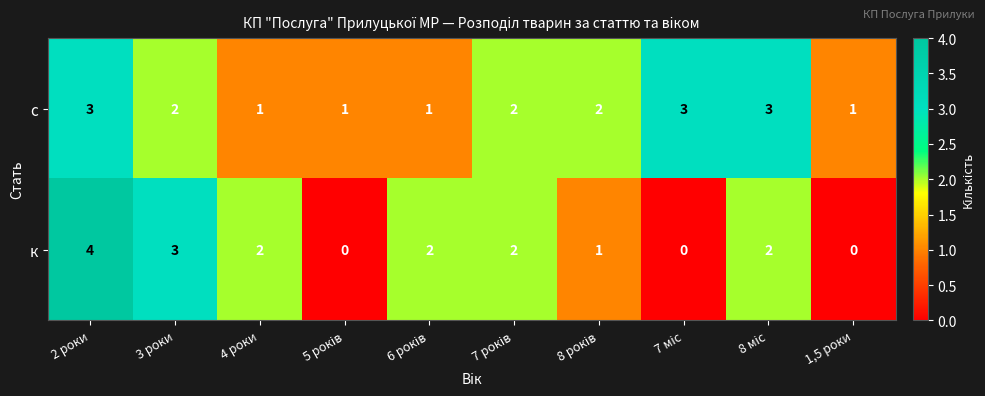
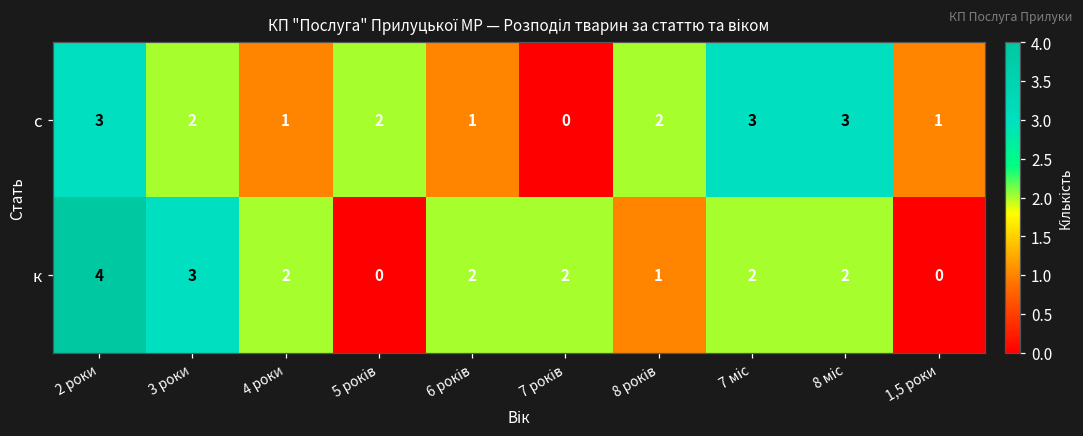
с, 5 років: 1 -> 2
с, 7 років: 2 -> 0
к, 7 міс: 0 -> 2
